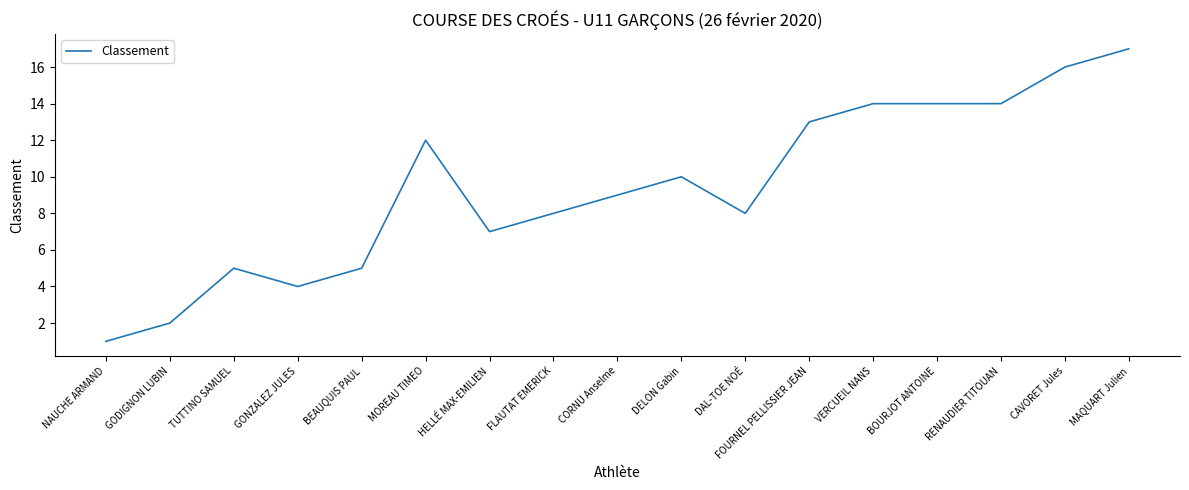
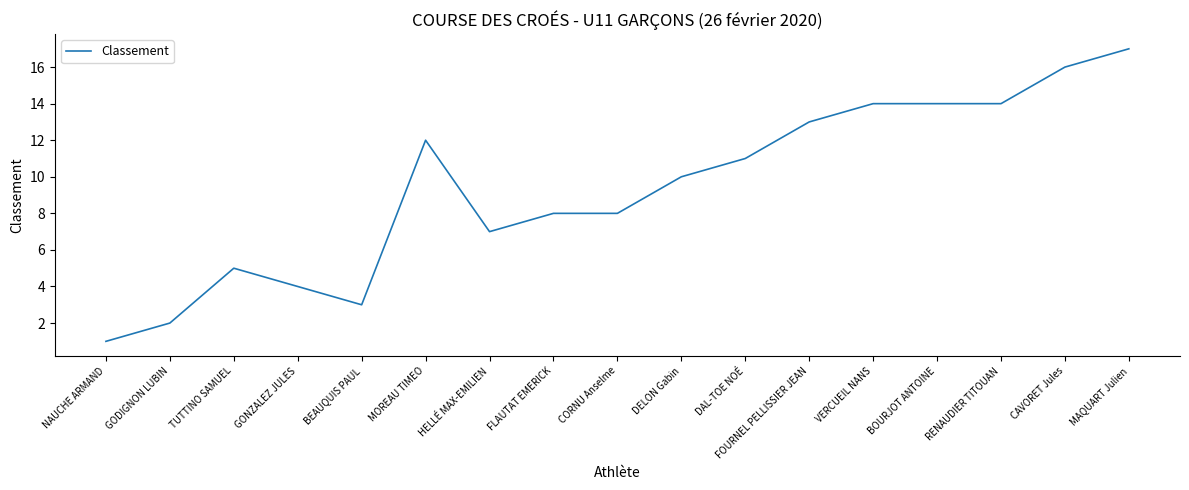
BEAUQUIS PAUL: 5 -> 3
CORNU Anselme: 9 -> 8
DAL-TOE NOÉ: 8 -> 11
